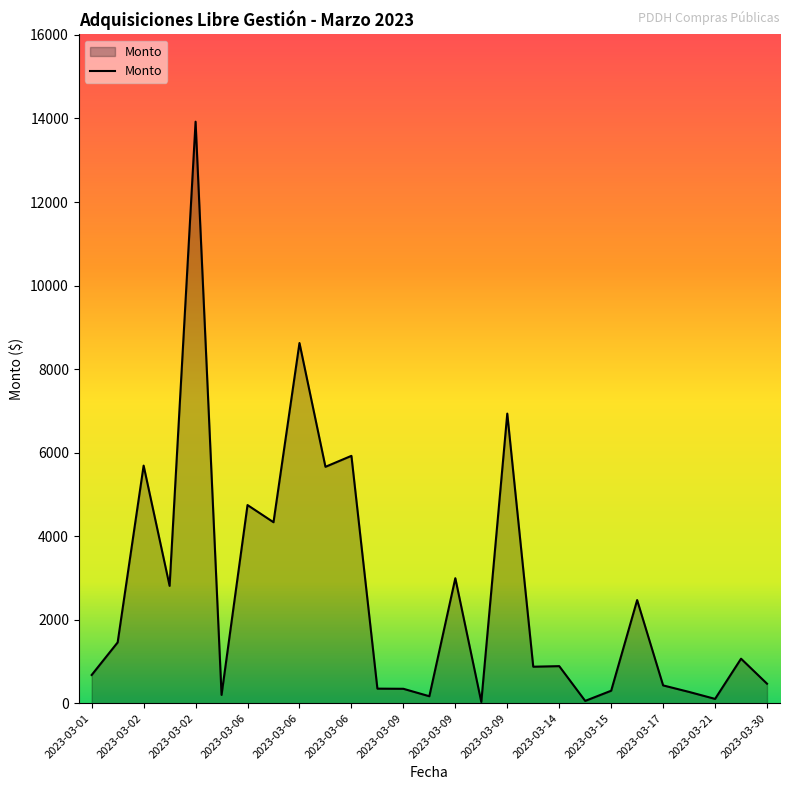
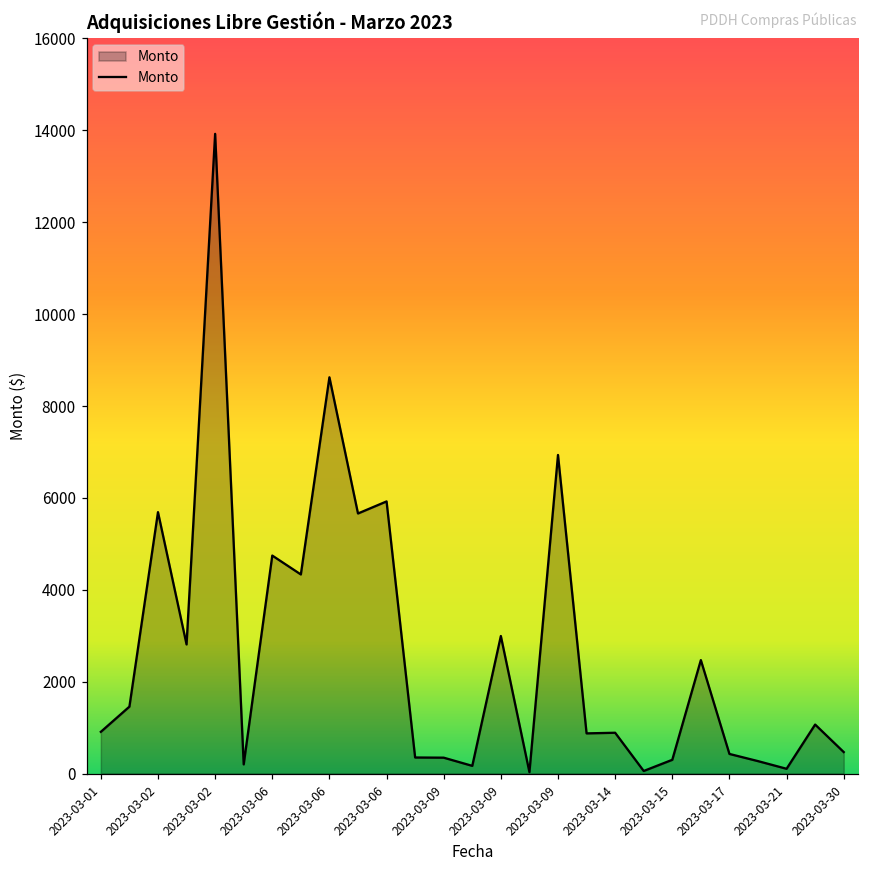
2023-03-01: 700 -> 900
